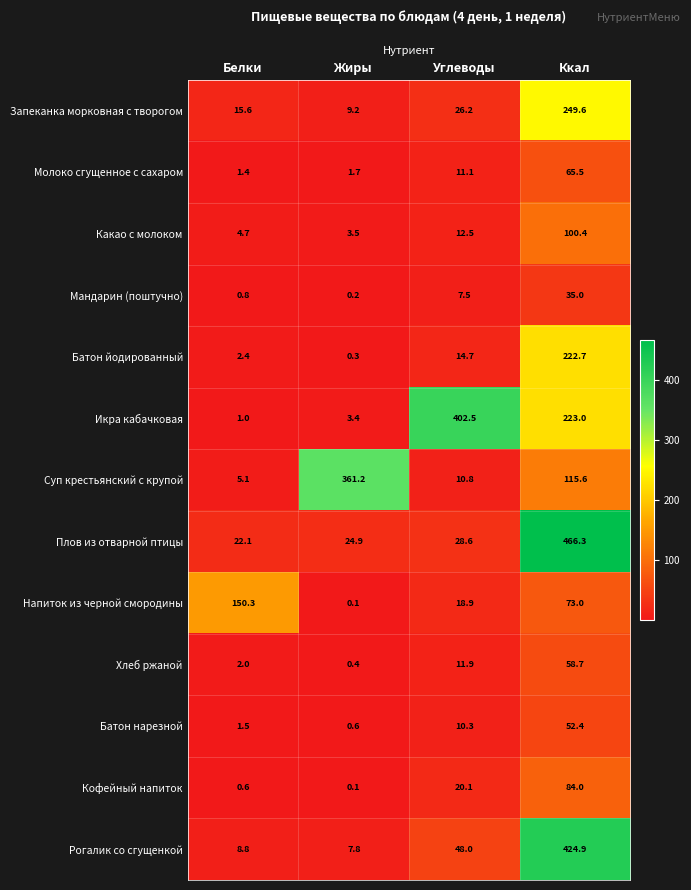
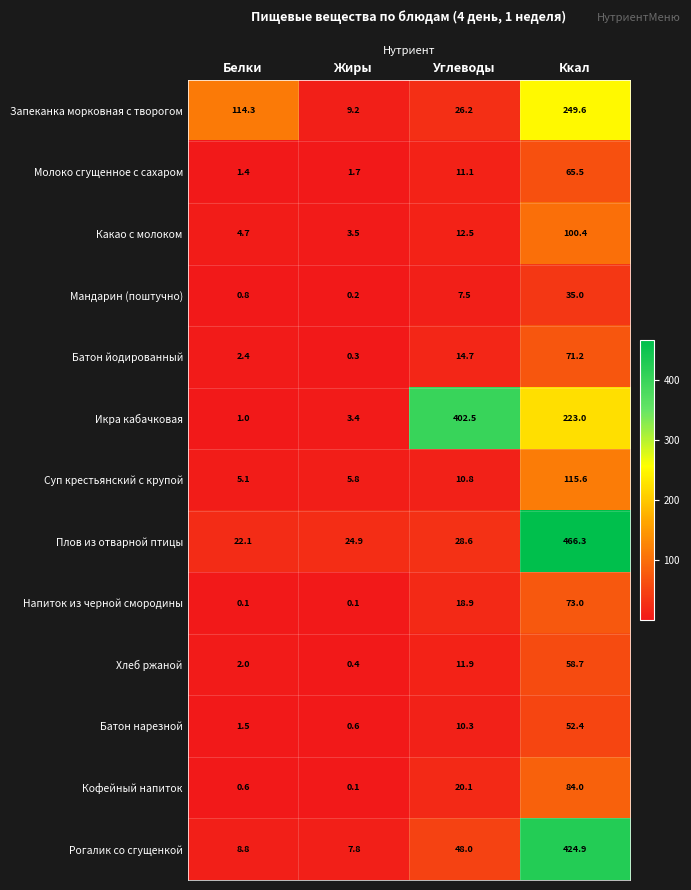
Запеканка морковная с творогом, Белки: 15.6 -> 114.3
Батон йодированный, Ккал: 222.7 -> 71.2
Суп крестьянский с крупой, Жиры: 361.2 -> 5.8
Напиток из черной смородины, Белки: 150.3 -> 0.1
